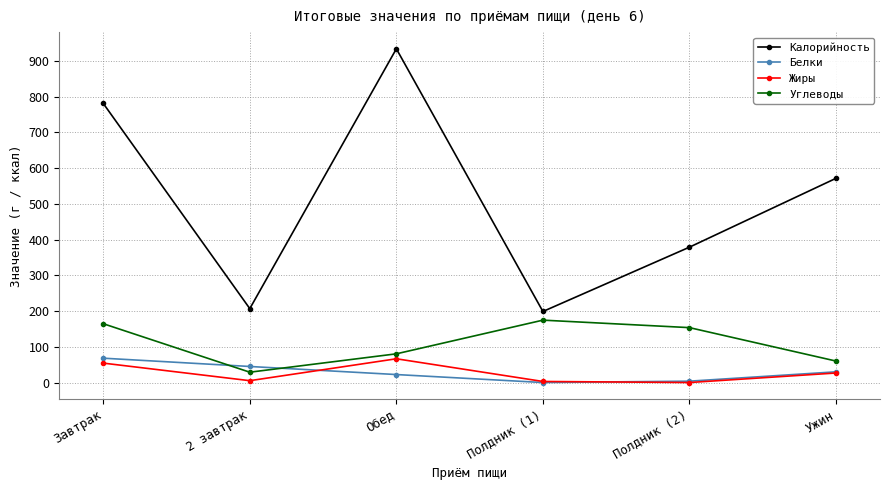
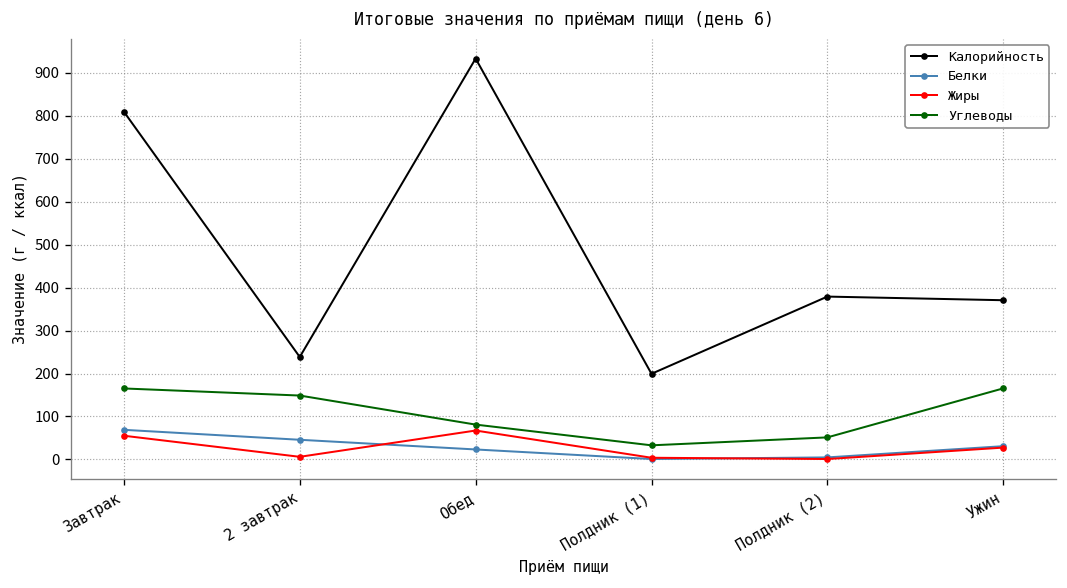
Калорийность, Завтрак: 780 -> 810
Калорийность, 2 завтрак: 210 -> 240
Углеводы, 2 завтрак: 30 -> 150
Углеводы, Полдник (1): 180 -> 30
Углеводы, Полдник (2): 150 -> 50
Калорийность, Ужин: 570 -> 370
Углеводы, Ужин: 60 -> 170
